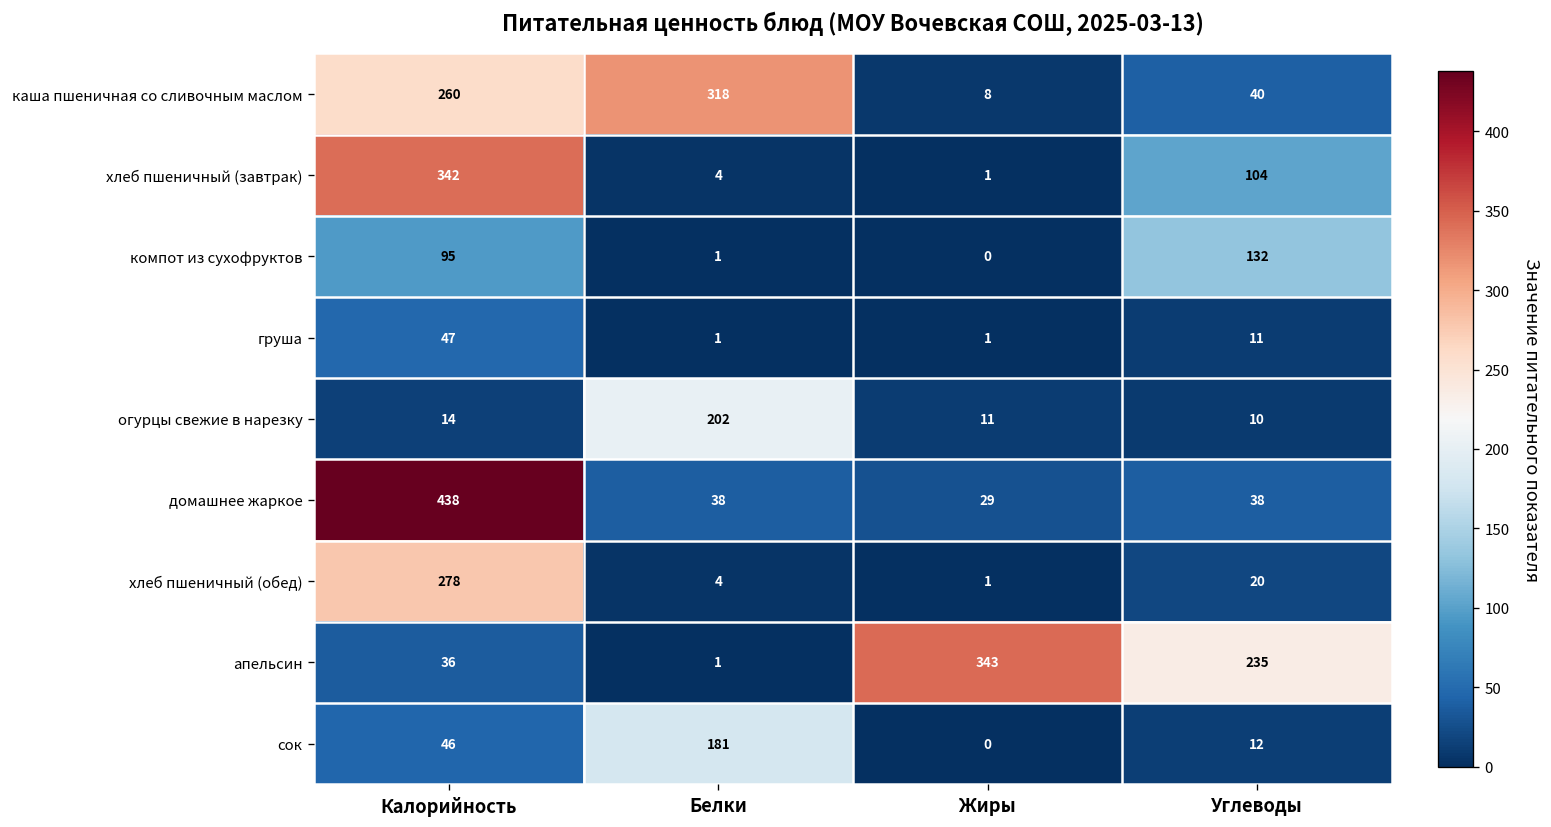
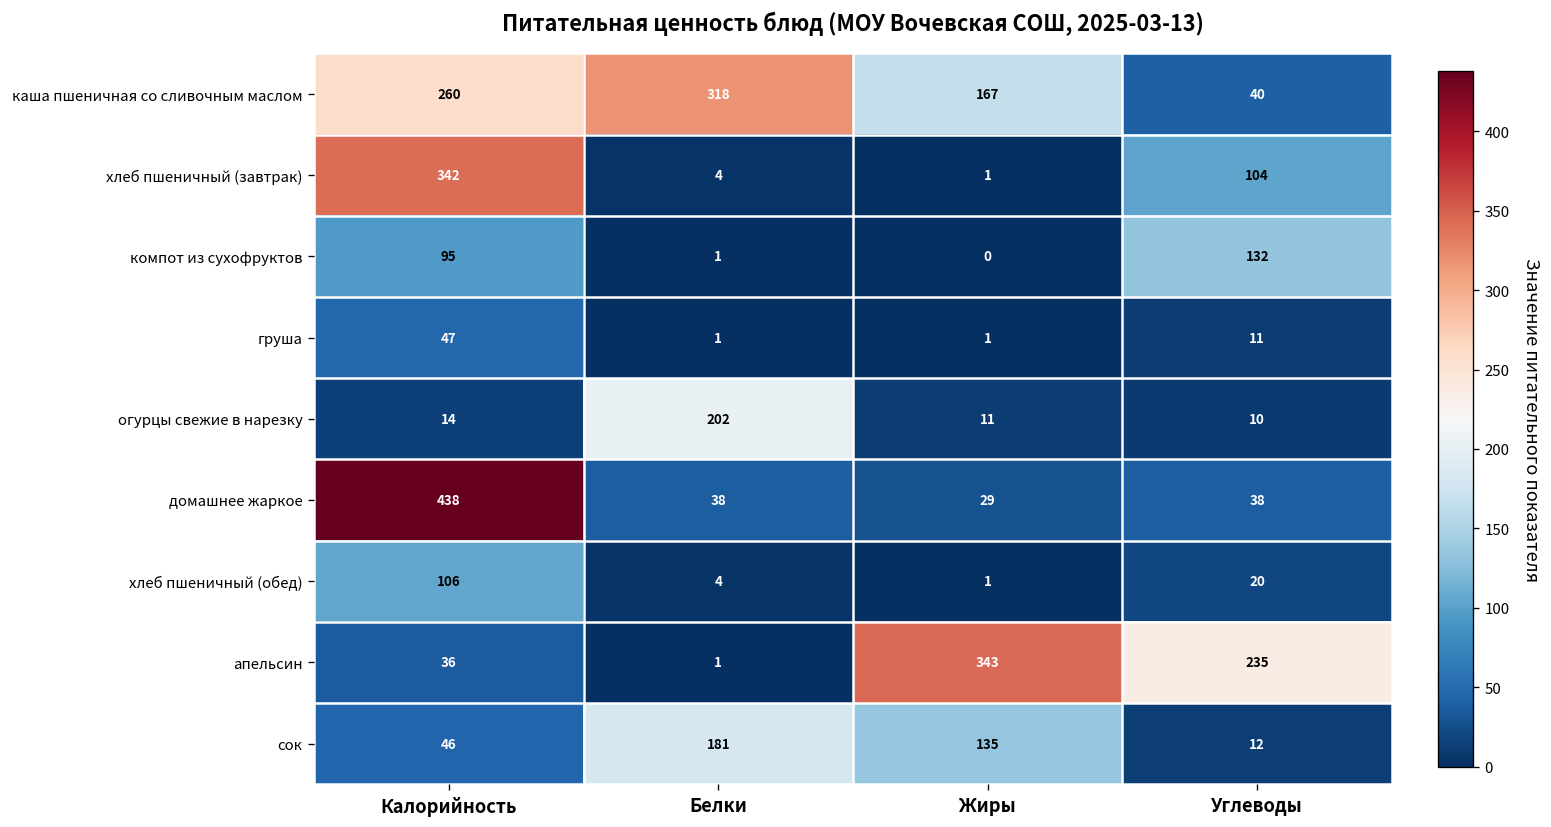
каша пшеничная со сливочным маслом, Жиры: 8 -> 167
хлеб пшеничный (обед), Калорийность: 278 -> 106
сок, Жиры: 0 -> 135
